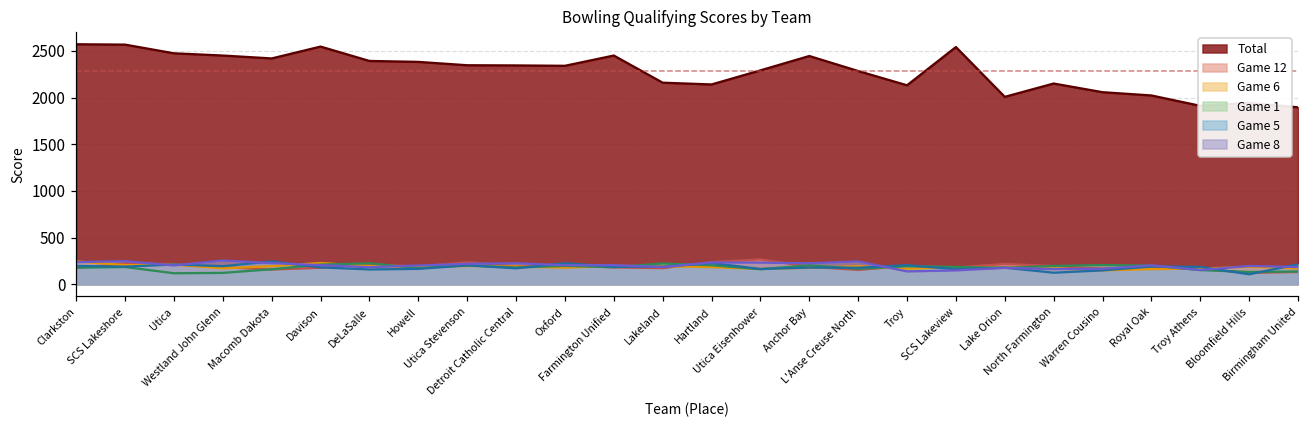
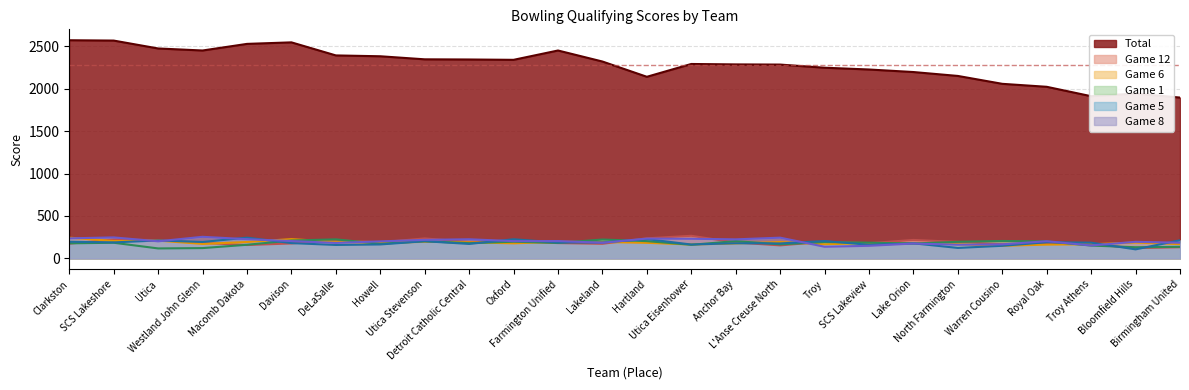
Total, Macomb Dakota: 2400 -> 2500
Total, Lakeland: 2200 -> 2300
Total, Anchor Bay: 2400 -> 2300
Total, Troy: 2100 -> 2200
Total, SCS Lakeview: 2500 -> 2200
Total, Lake Orion: 2000 -> 2200
